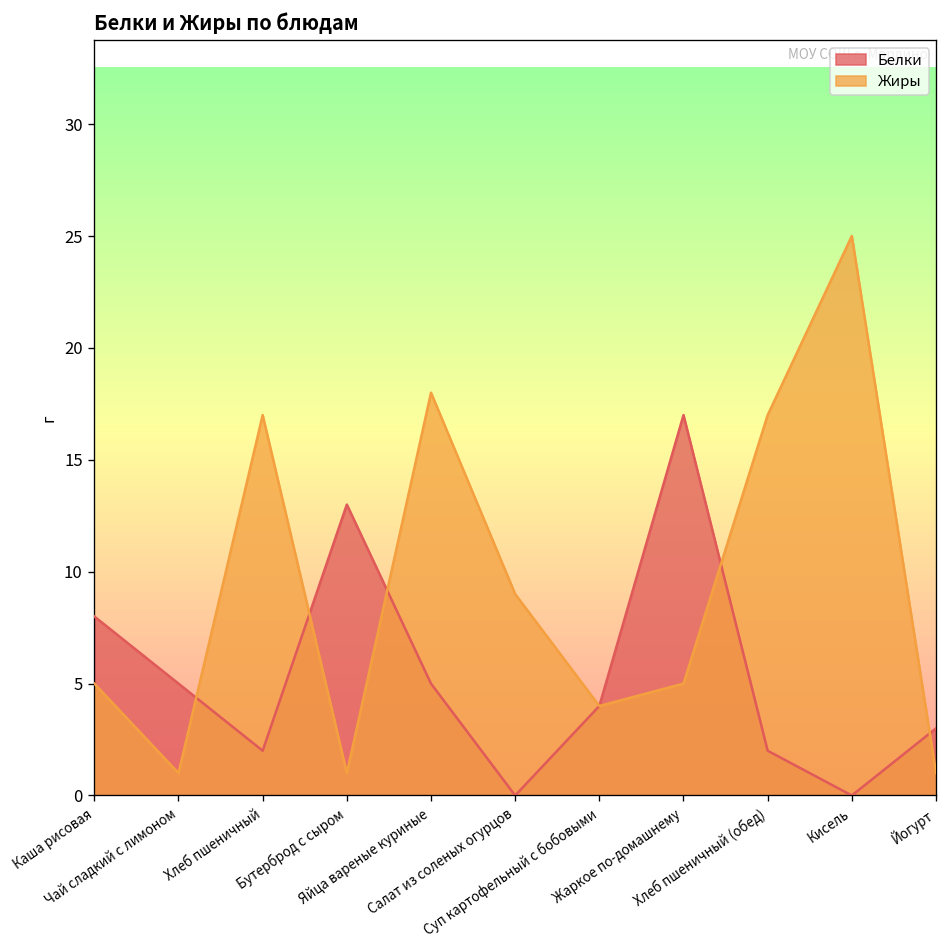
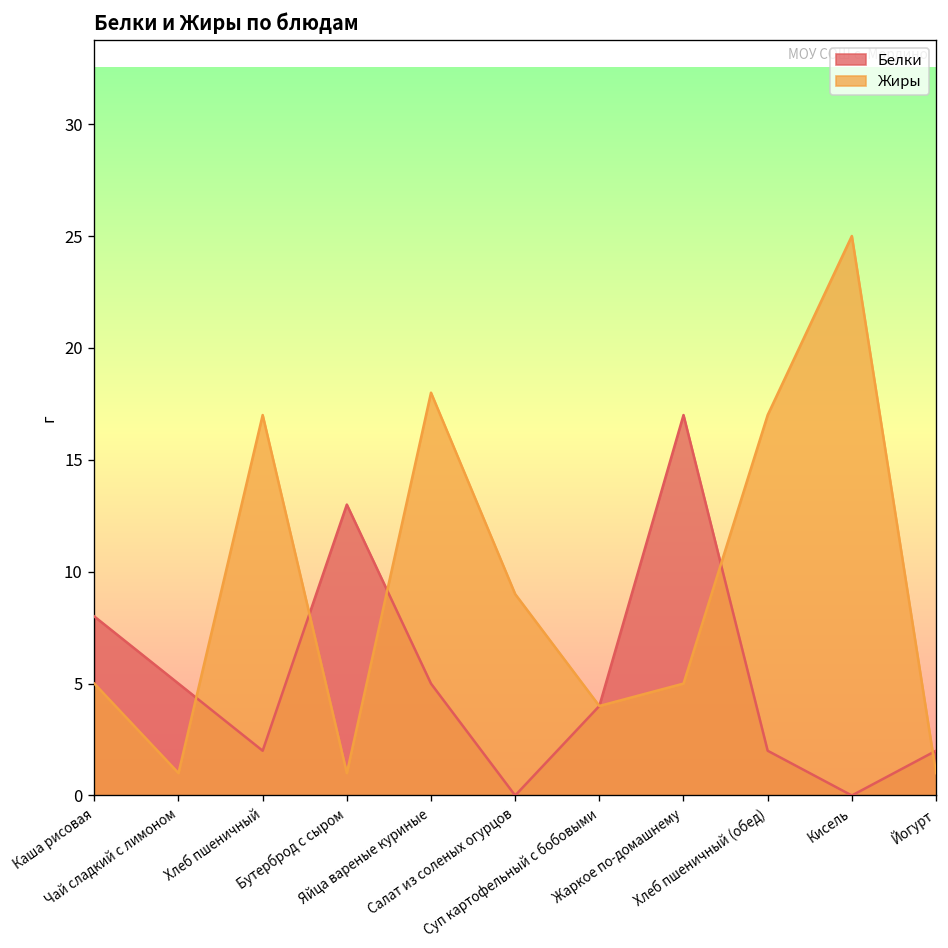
Белки, Йогурт: 3 -> 2
